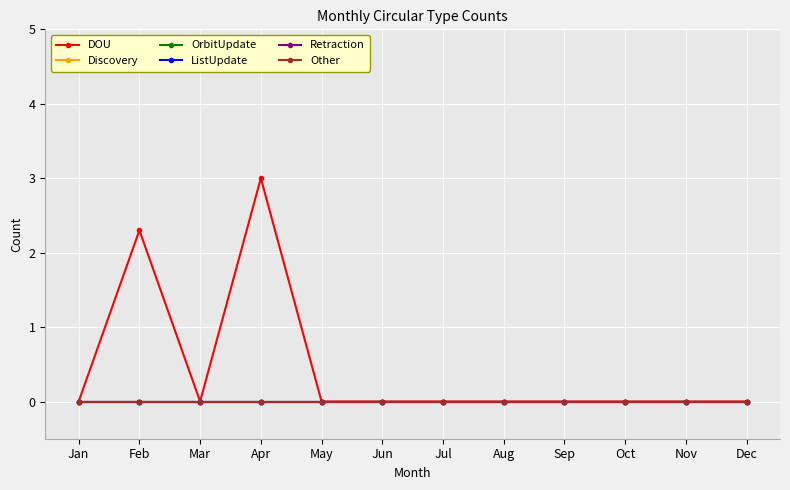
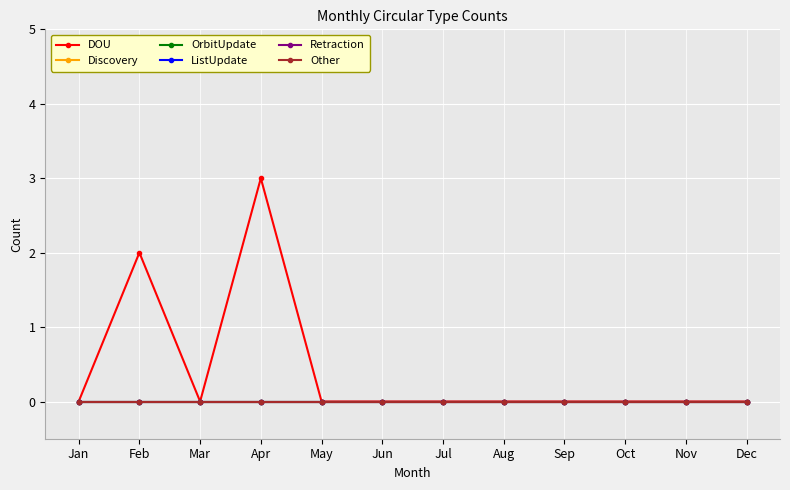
DOU, Feb: 2.3 -> 2.0
